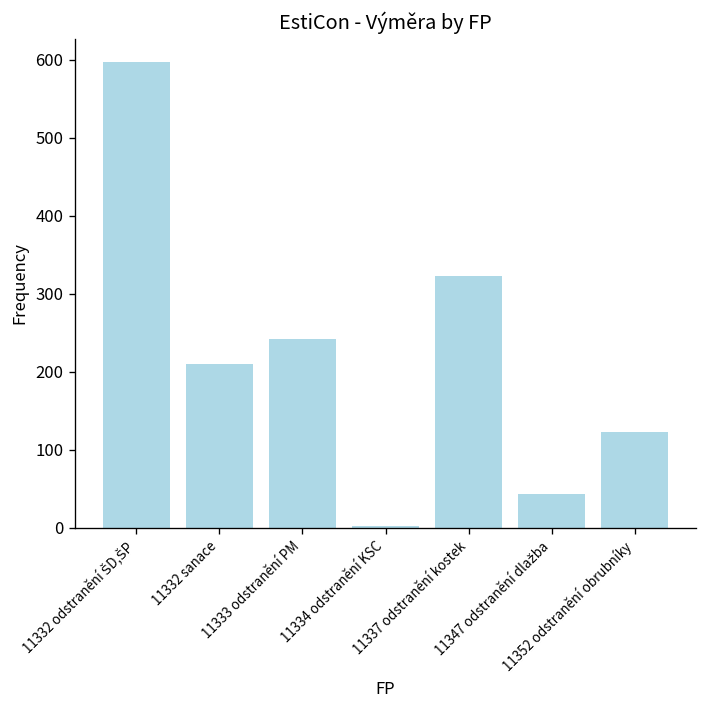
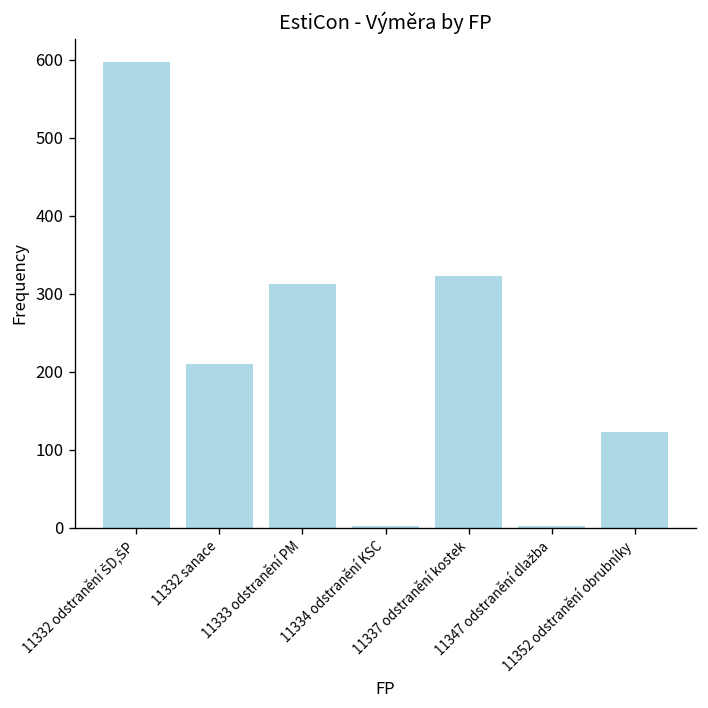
11333 odstranění PM: 240 -> 310
11347 odstranění dlažba: 40 -> 0
